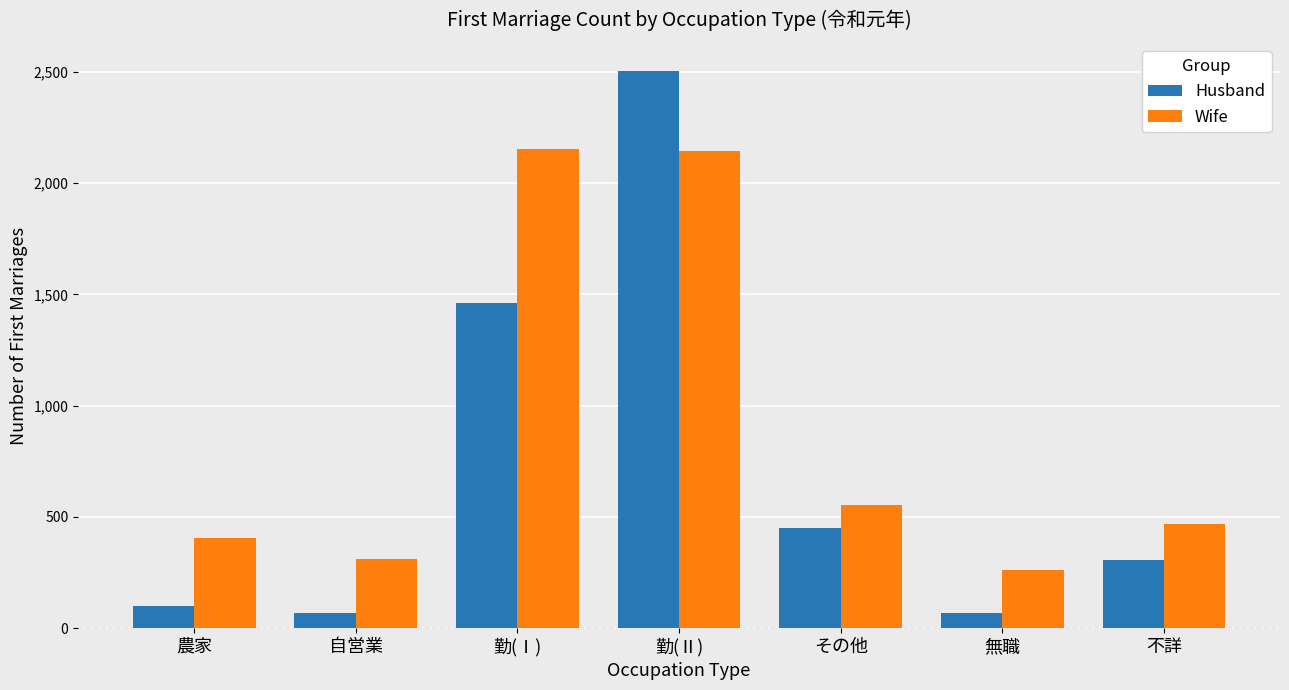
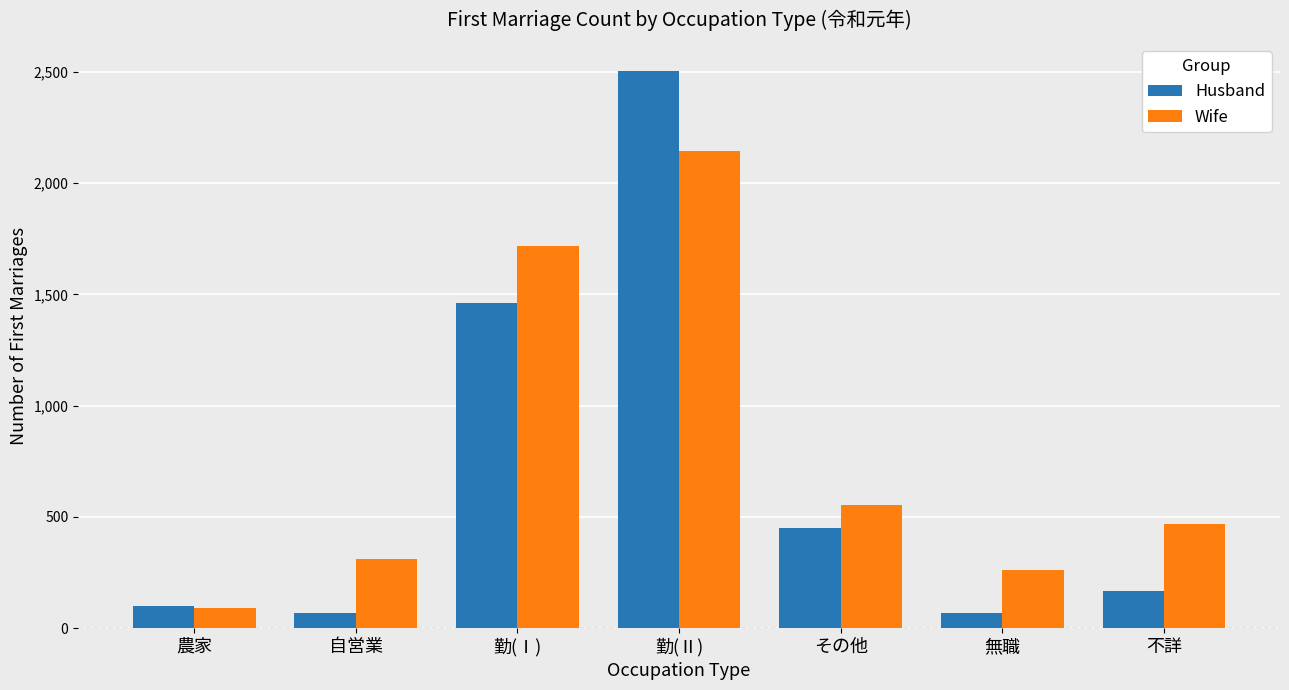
Wife, 農家: 410 -> 90
Wife, 勤(Ⅰ): 2,150 -> 1,720
Husband, 不詳: 310 -> 170
